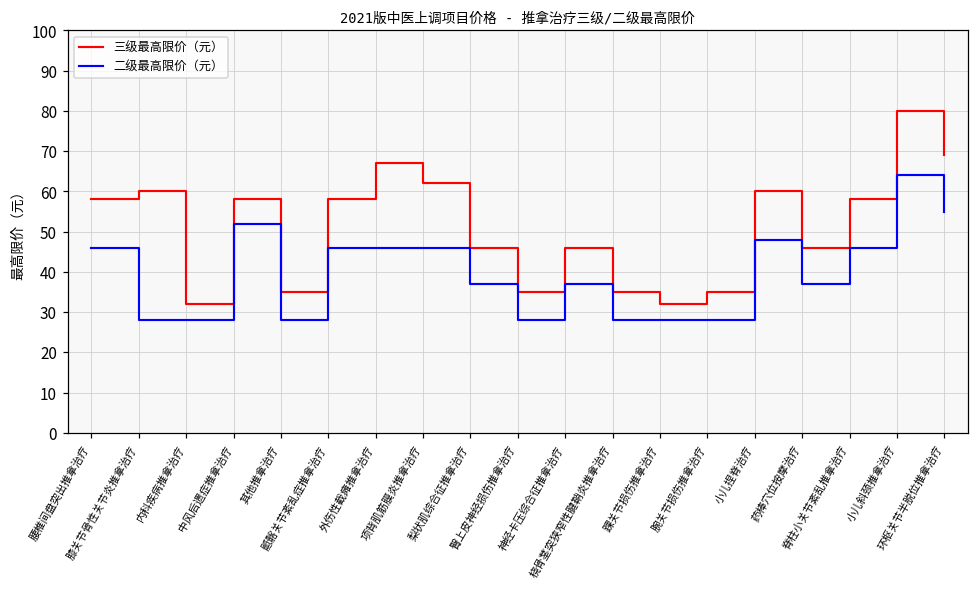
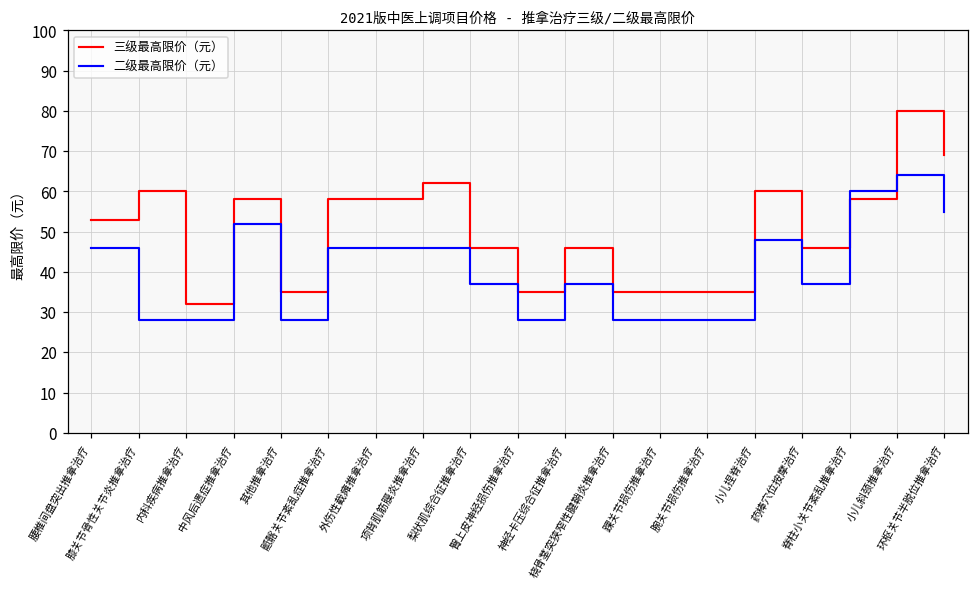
三级最高限价（元）, 腰椎间盘突出推拿治疗: 58 -> 53
三级最高限价（元）, 外伤性截瘫推拿治疗: 67 -> 58
三级最高限价（元）, 踝关节损伤推拿治疗: 32 -> 35
二级最高限价（元）, 脊柱小关节紊乱推拿治疗: 46 -> 60
